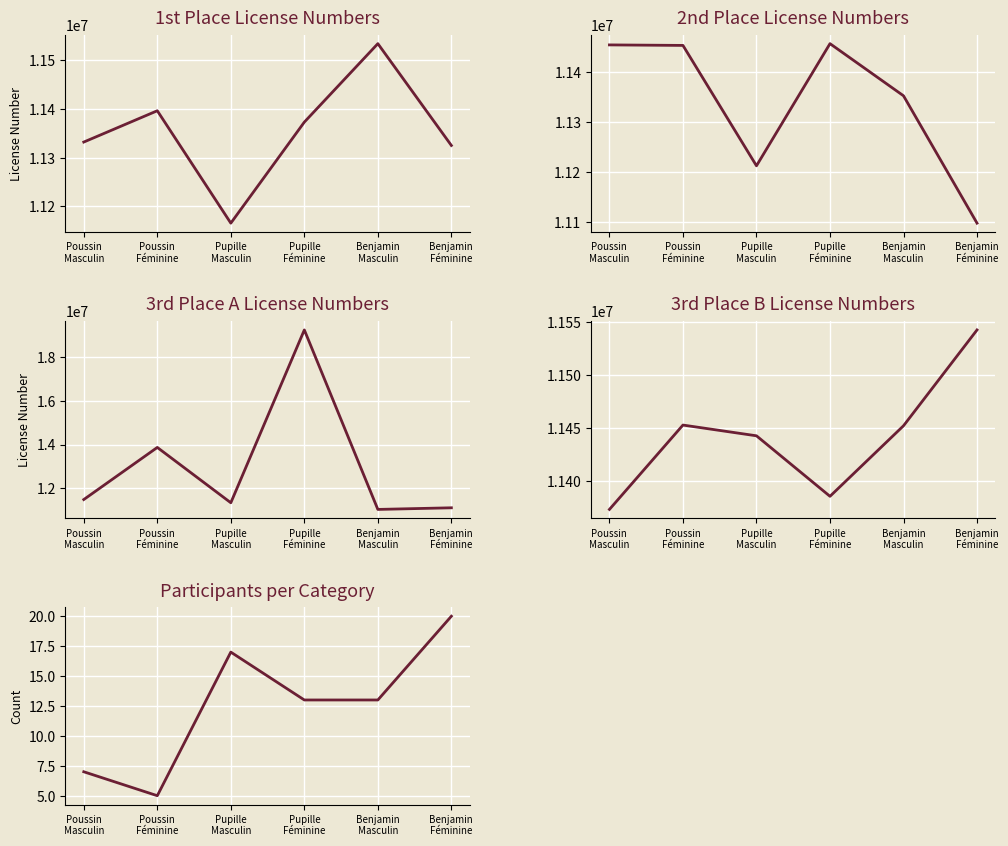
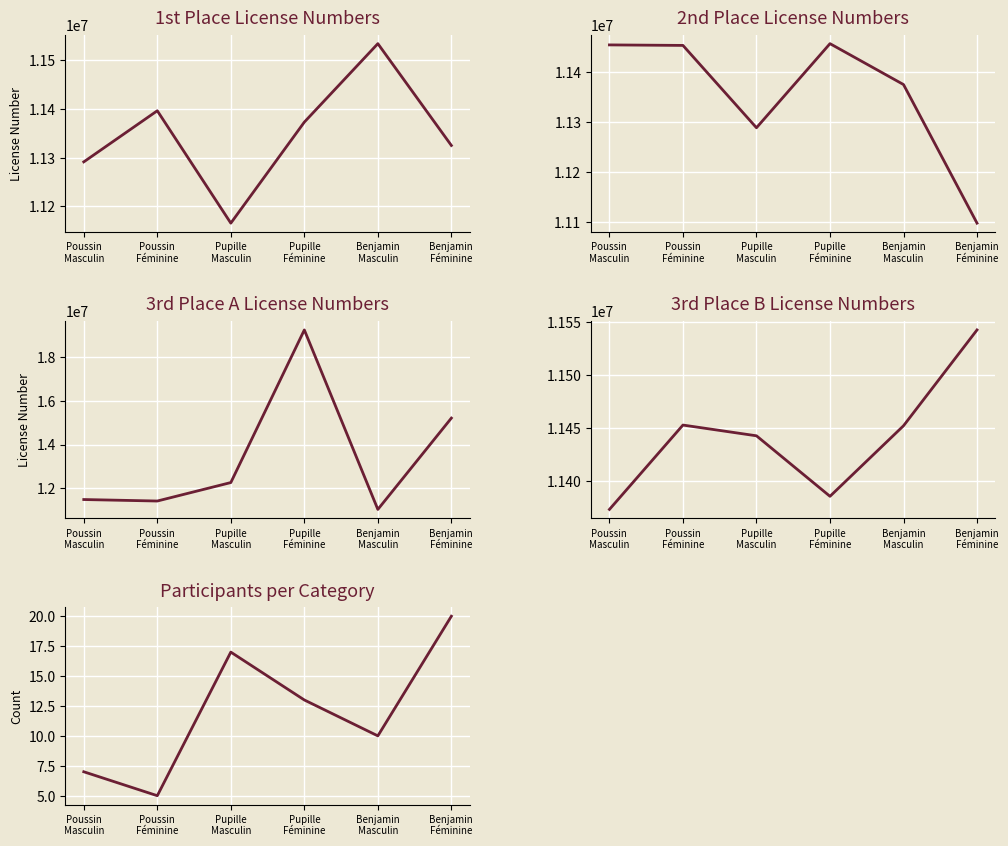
1st Place License Numbers, Poussin Masculin: 11330000 -> 11290000
2nd Place License Numbers, Pupille Masculin: 11210000 -> 11290000
2nd Place License Numbers, Benjamin Masculin: 11350000 -> 11380000
3rd Place A License Numbers, Poussin Féminine: 13900000 -> 11400000
3rd Place A License Numbers, Pupille Masculin: 11300000 -> 12300000
3rd Place A License Numbers, Benjamin Féminine: 11100000 -> 15200000
Participants per Category, Benjamin Masculin: 13 -> 10
